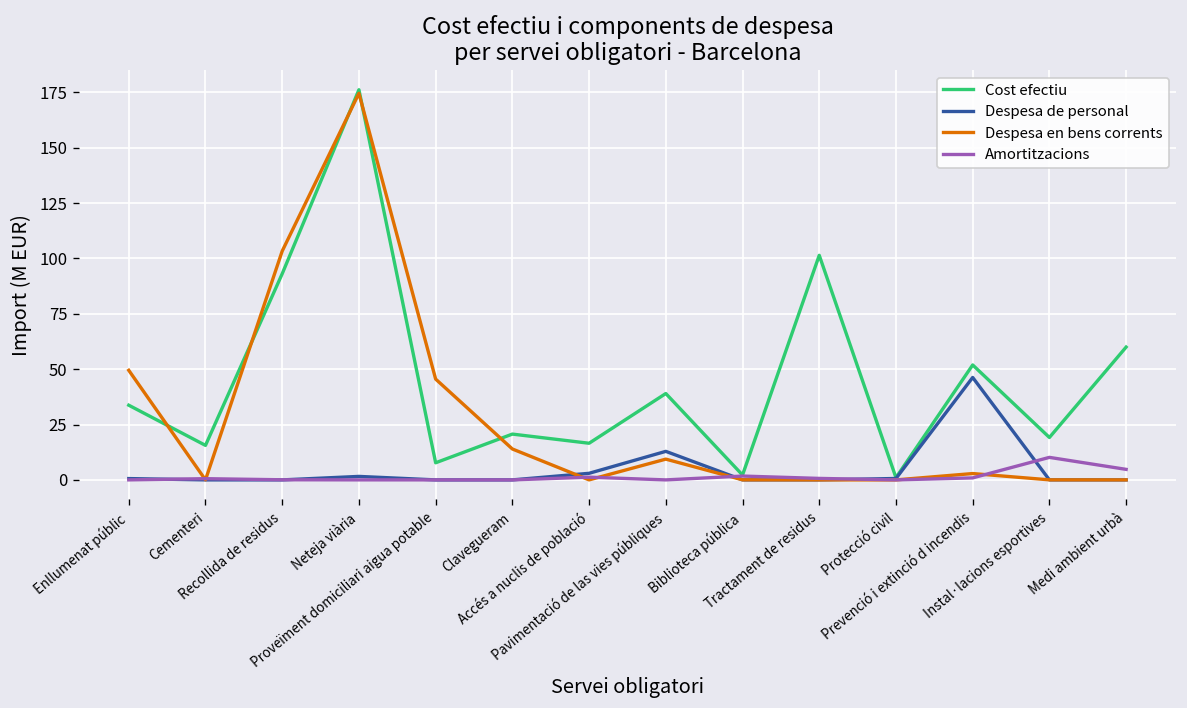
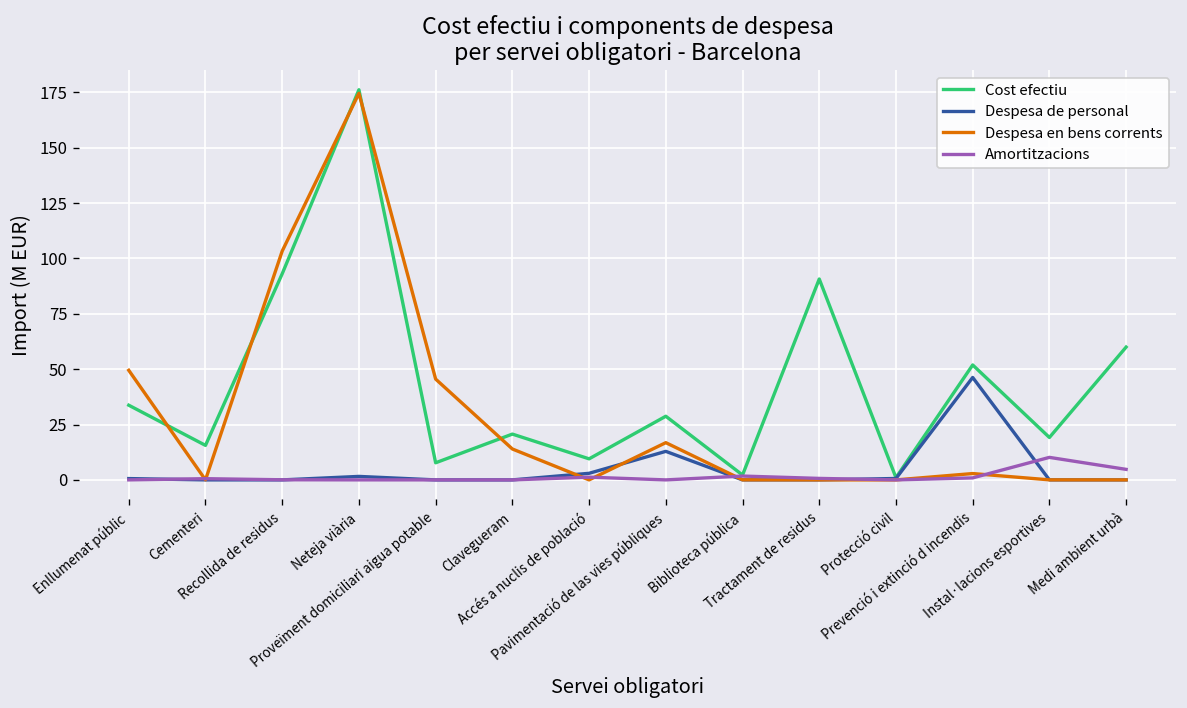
Cost efectiu, Accés a nuclis de població: 17 -> 10
Cost efectiu, Pavimentació de las vies públiques: 39 -> 29
Despesa en bens corrents, Pavimentació de las vies públiques: 9 -> 17
Cost efectiu, Tractament de residus: 101 -> 91
